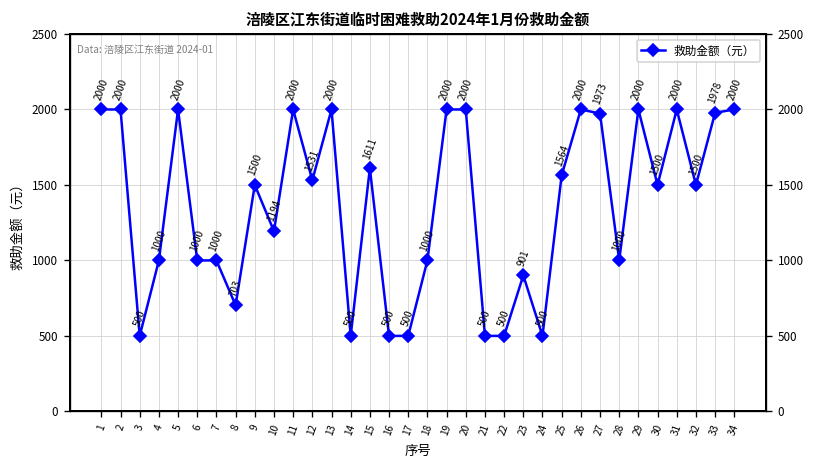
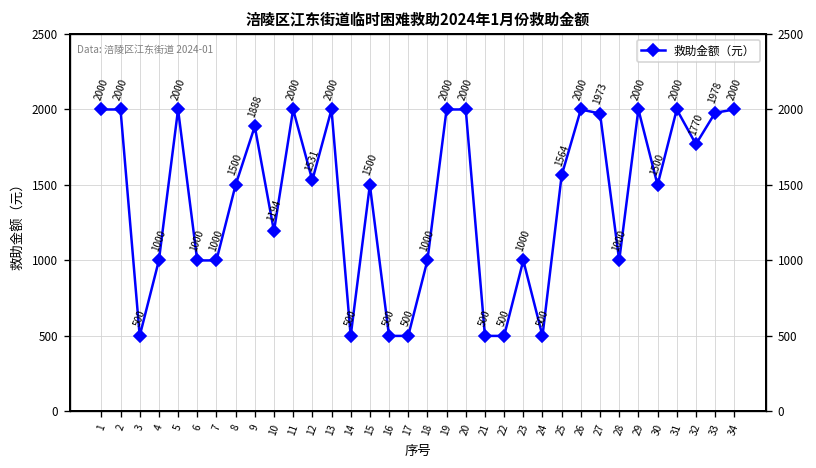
8: 703 -> 1500
9: 1500 -> 1888
15: 1611 -> 1500
23: 901 -> 1000
32: 1500 -> 1770
